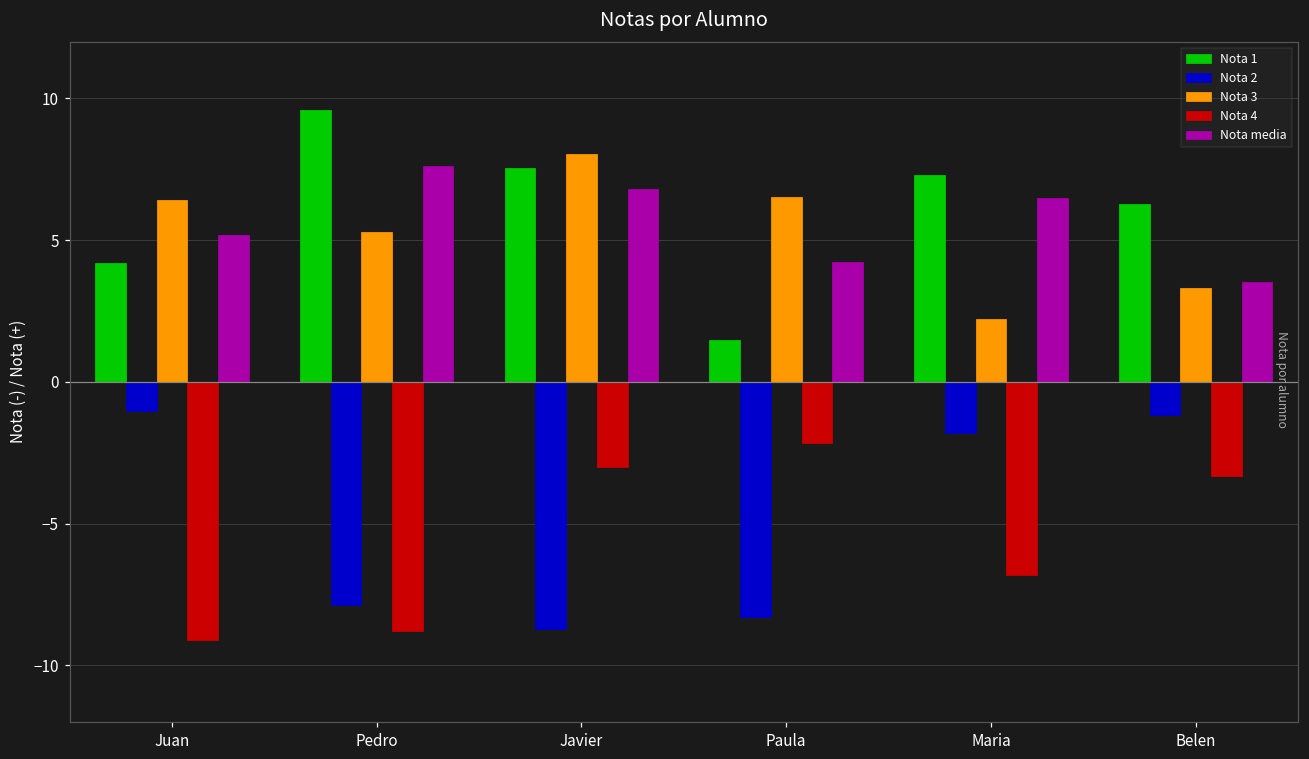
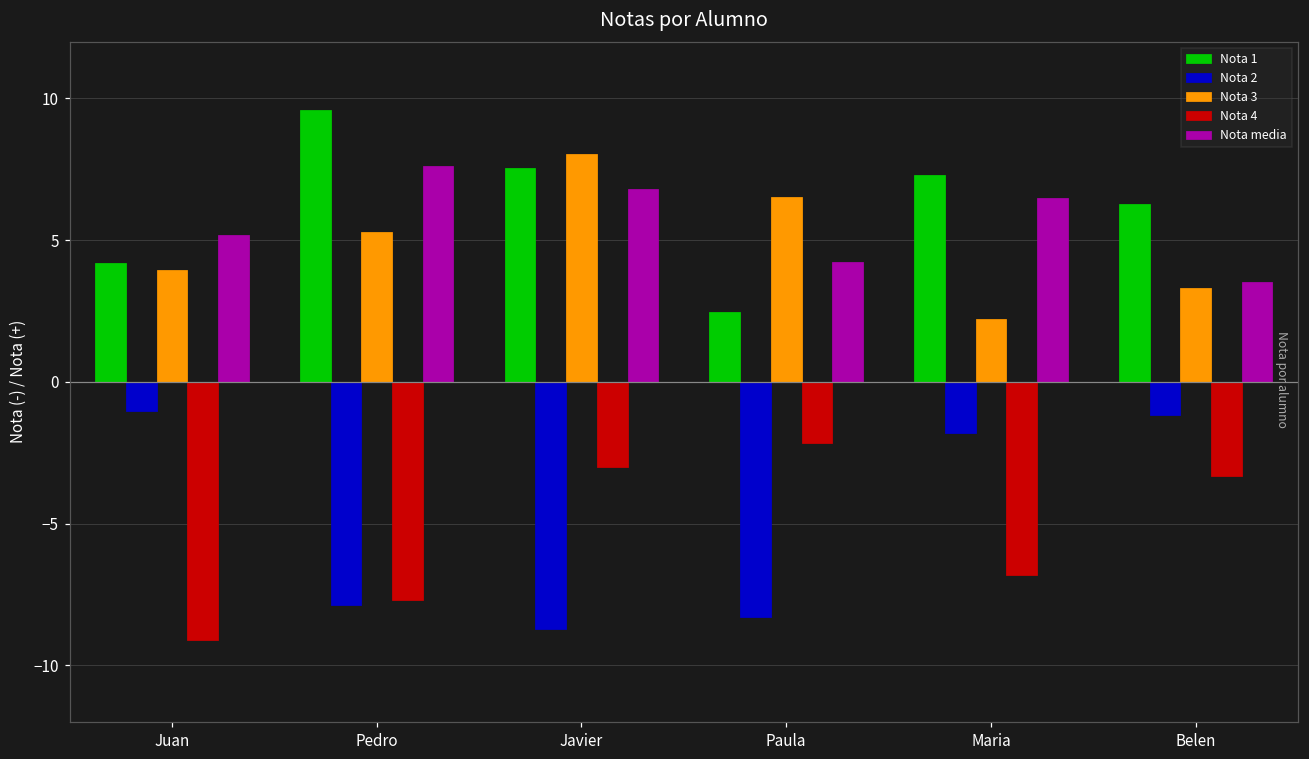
Nota 3, Juan: 6.4 -> 4.0
Nota 4, Pedro: -8.8 -> -7.7
Nota 1, Paula: 1.5 -> 2.5
